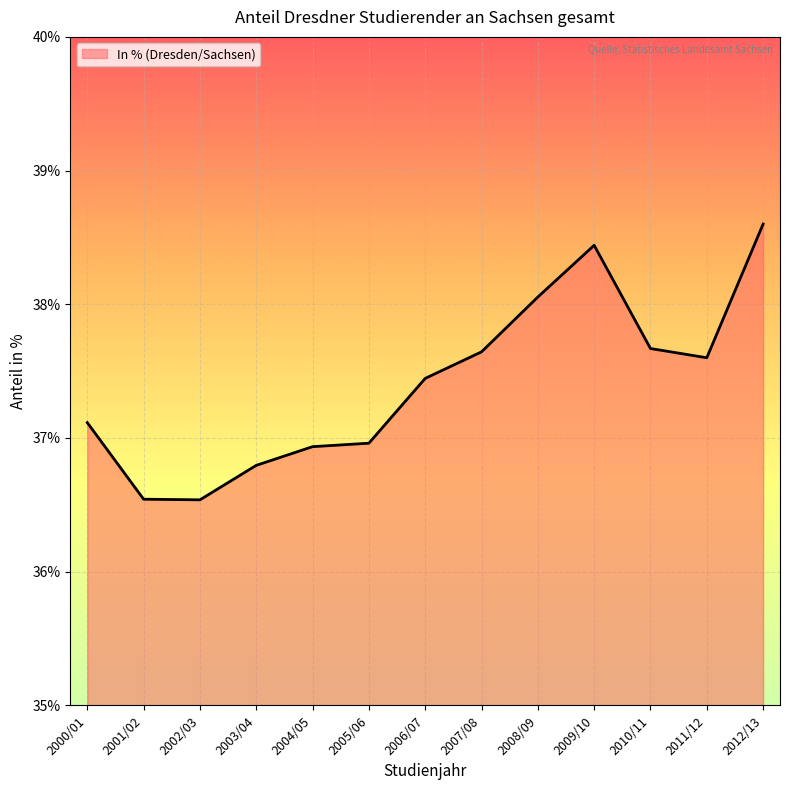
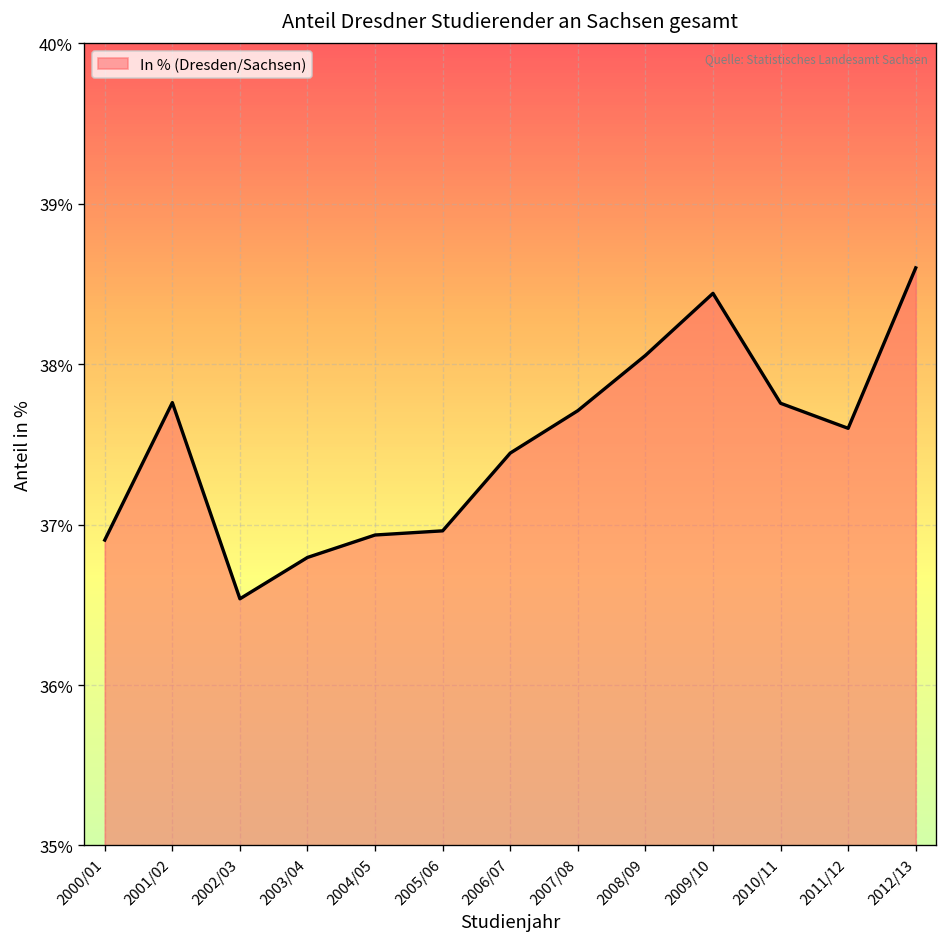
2000/01: 37.11% -> 36.90%
2001/02: 36.54% -> 37.76%
2007/08: 37.64% -> 37.71%
2010/11: 37.67% -> 37.76%
